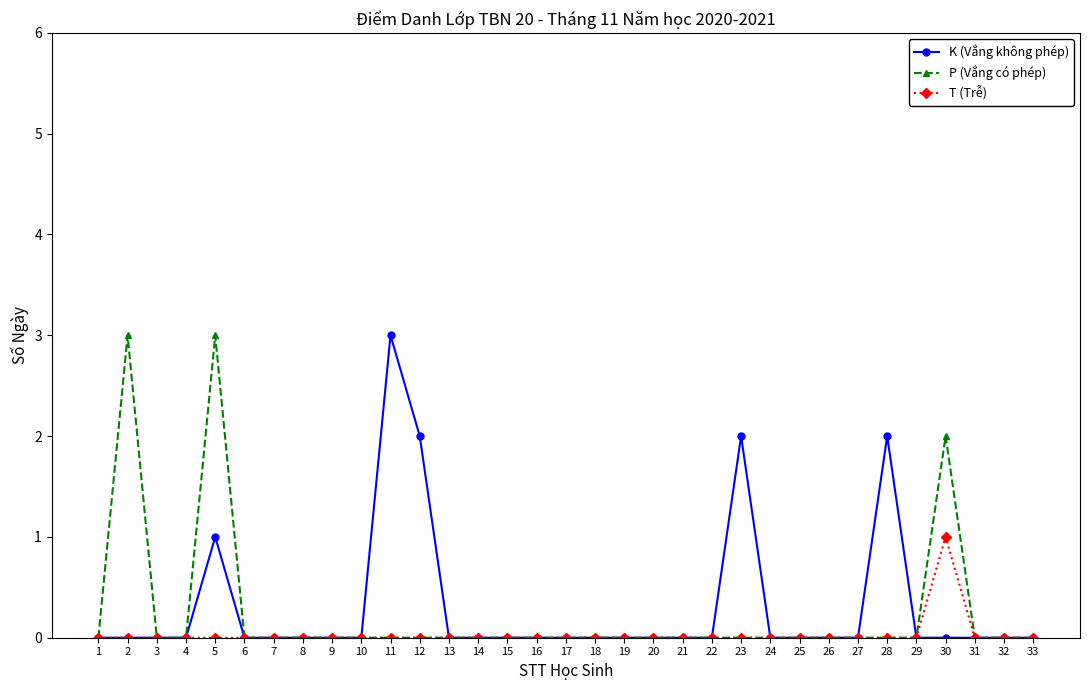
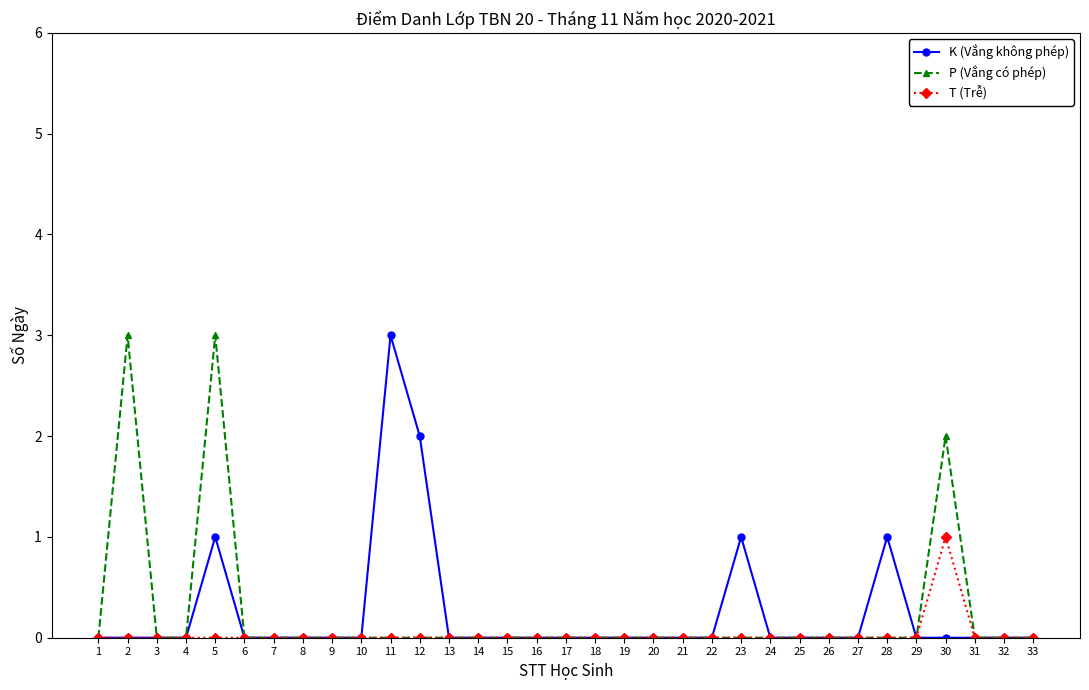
K (Vắng không phép), 23: 2 -> 1
K (Vắng không phép), 28: 2 -> 1
